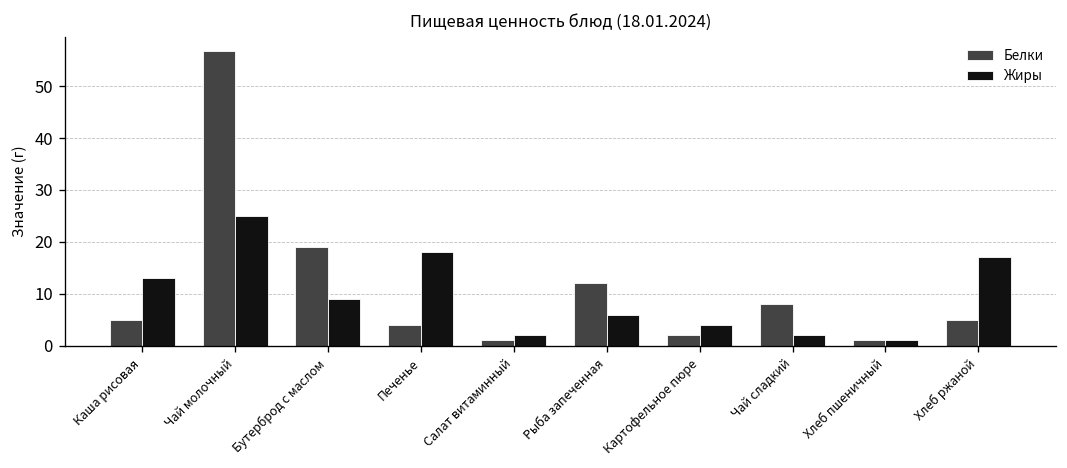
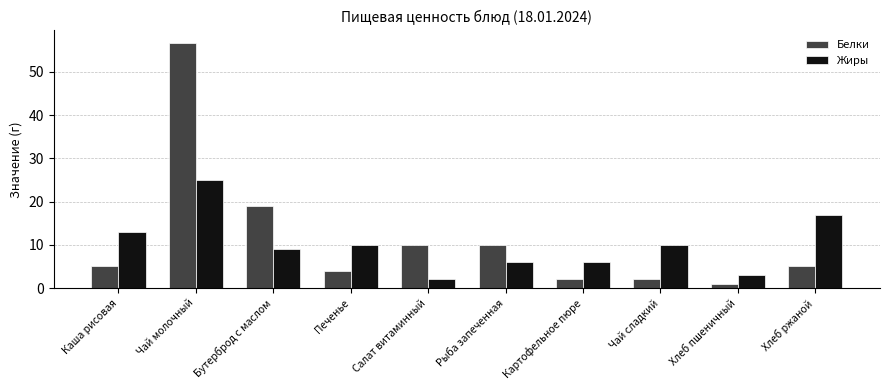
Жиры, Печенье: 18 -> 10
Белки, Салат витаминный: 1 -> 10
Белки, Рыба запеченная: 12 -> 10
Жиры, Картофельное пюре: 4 -> 6
Белки, Чай сладкий: 8 -> 2
Жиры, Чай сладкий: 2 -> 10
Жиры, Хлеб пшеничный: 1 -> 3
